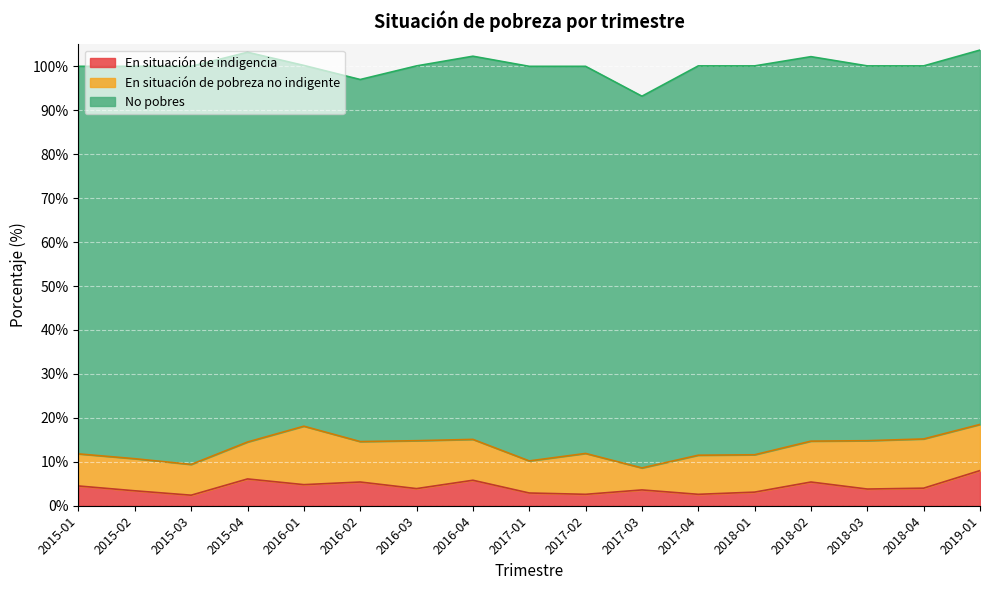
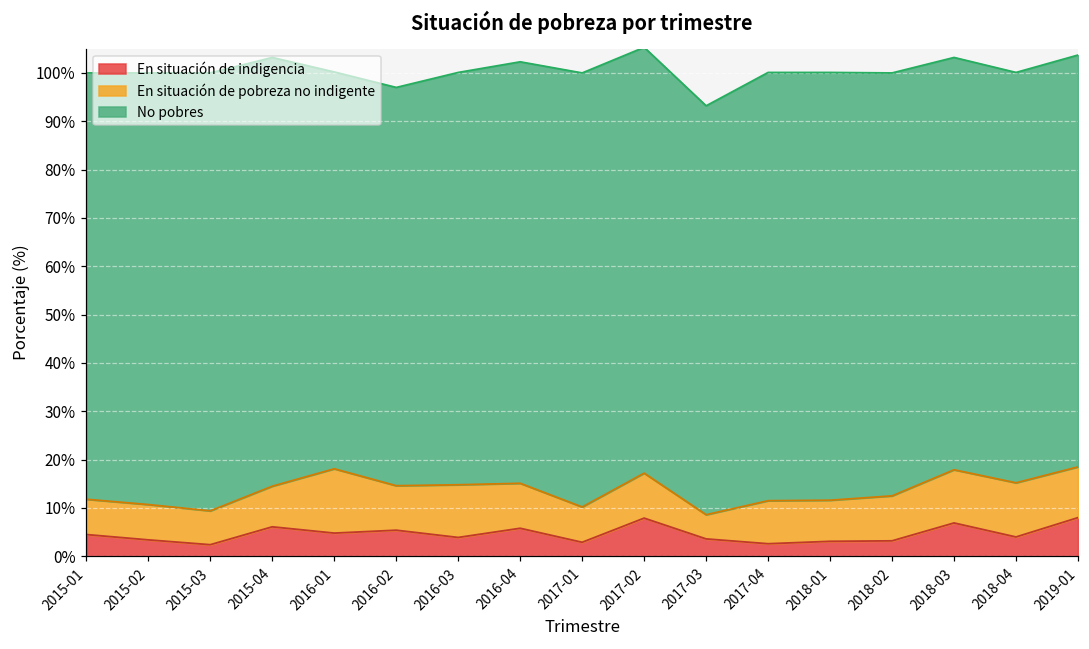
En situación de indigencia, 2017-02: 3% -> 8%
En situación de indigencia, 2018-02: 5% -> 3%
En situación de indigencia, 2018-03: 4% -> 7%
